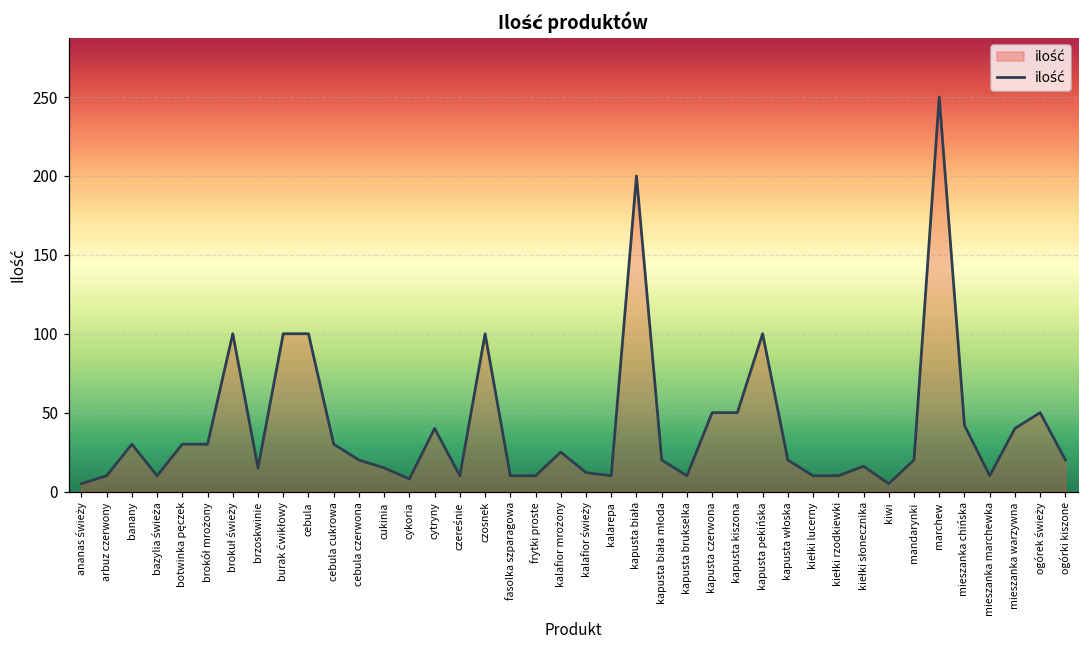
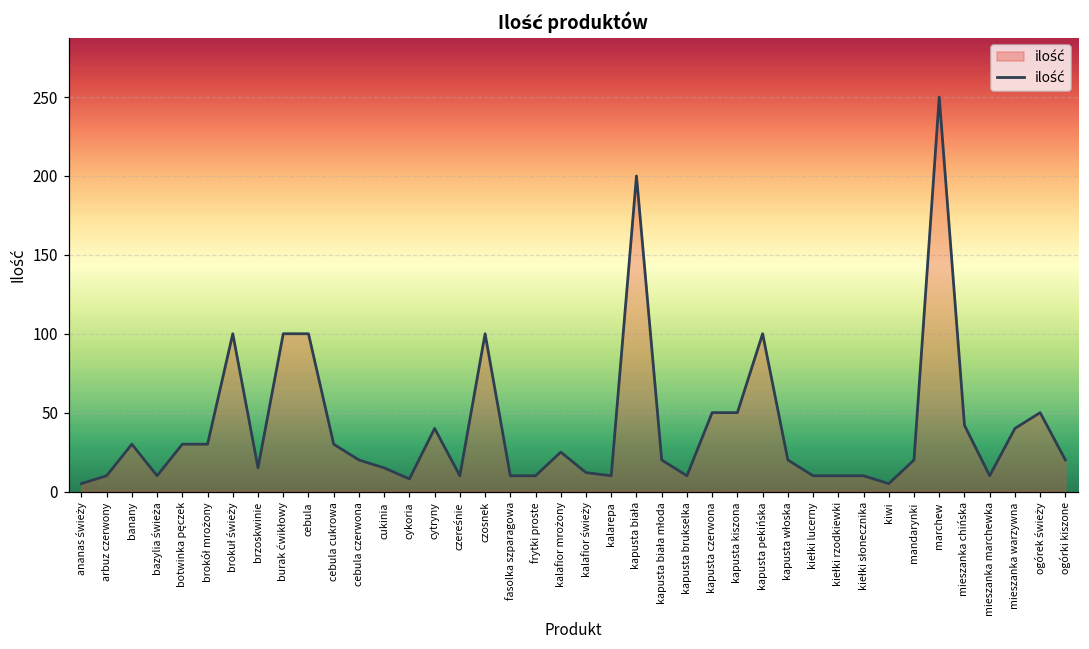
kiełki słonecznika: 16 -> 10
